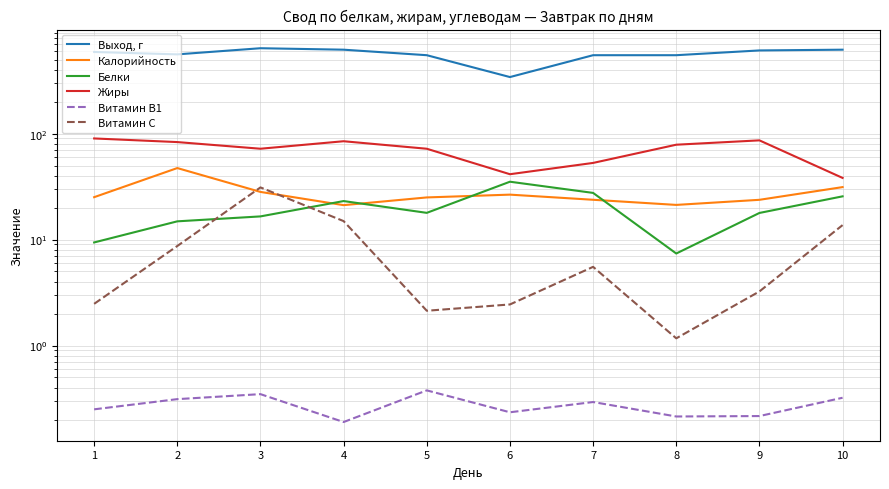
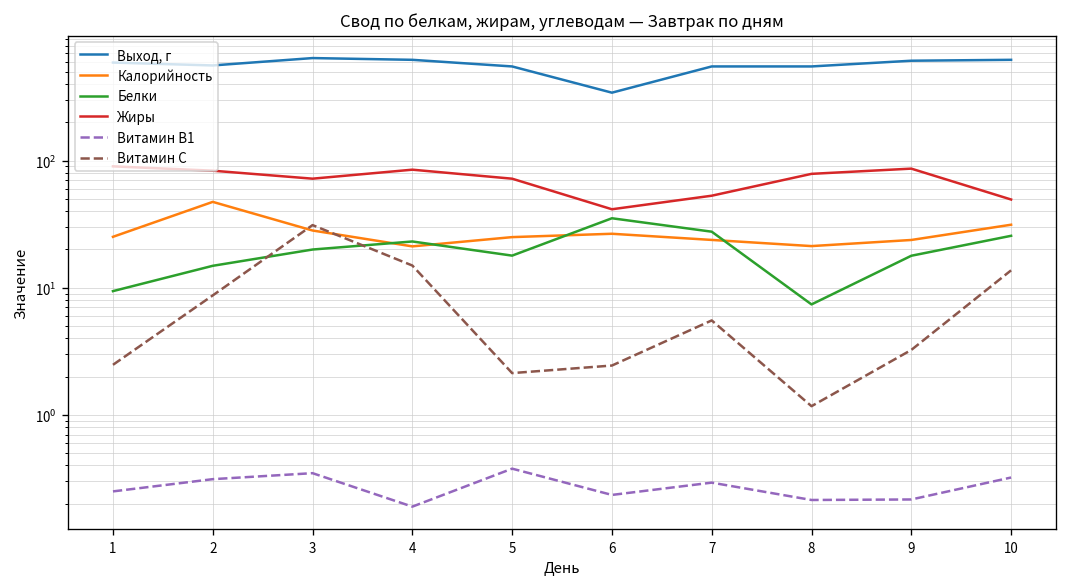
Белки, 3: 17 -> 20
Жиры, 10: 38 -> 50
